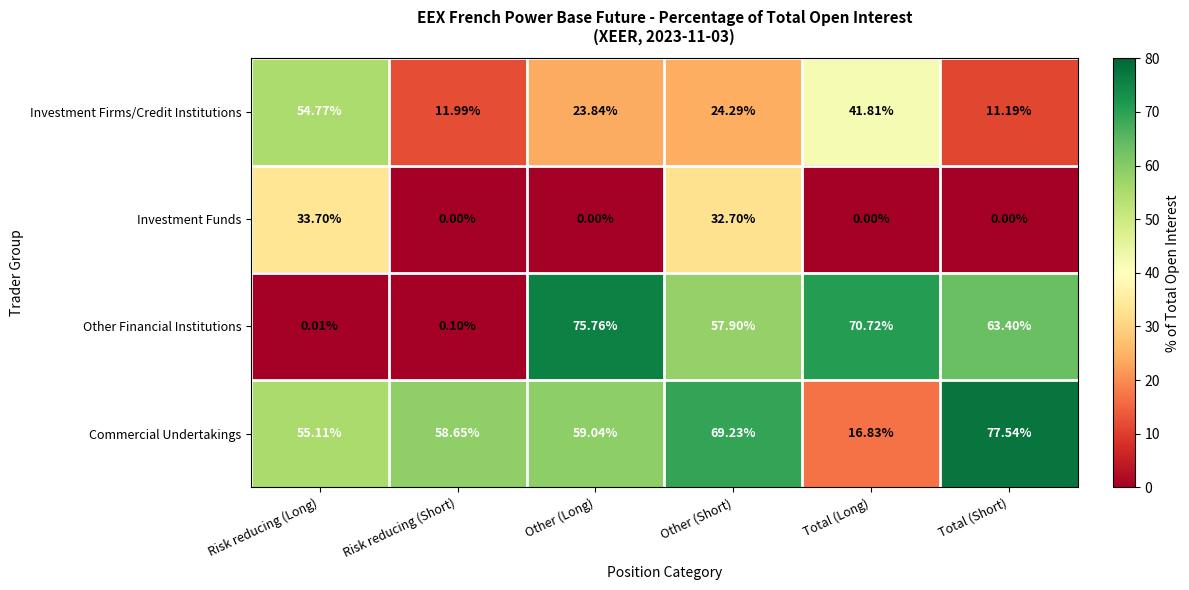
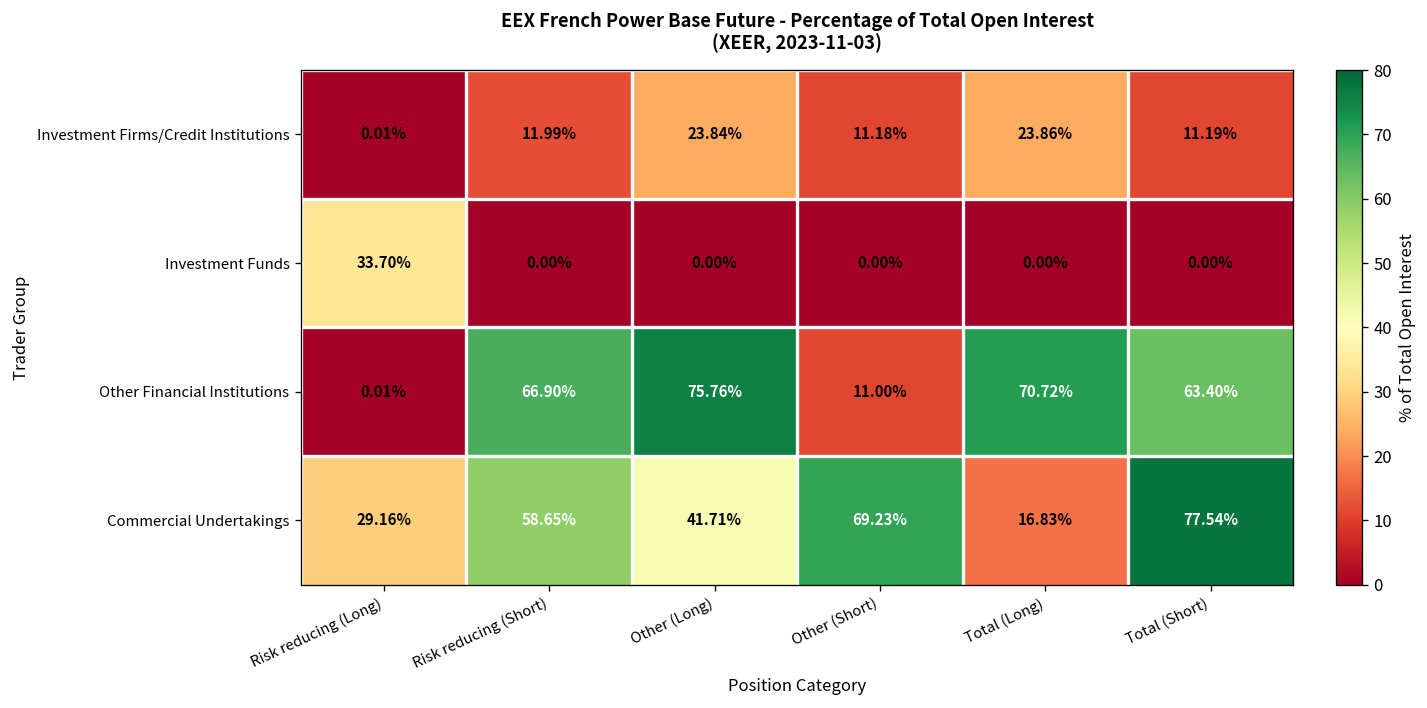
Investment Firms/Credit Institutions, Risk reducing (Long): 54.77% -> 0.01%
Investment Firms/Credit Institutions, Other (Short): 24.29% -> 11.18%
Investment Firms/Credit Institutions, Total (Long): 41.81% -> 23.86%
Investment Funds, Other (Short): 32.70% -> 0.00%
Other Financial Institutions, Risk reducing (Short): 0.10% -> 66.90%
Other Financial Institutions, Other (Short): 57.90% -> 11.00%
Commercial Undertakings, Risk reducing (Long): 55.11% -> 29.16%
Commercial Undertakings, Other (Long): 59.04% -> 41.71%
